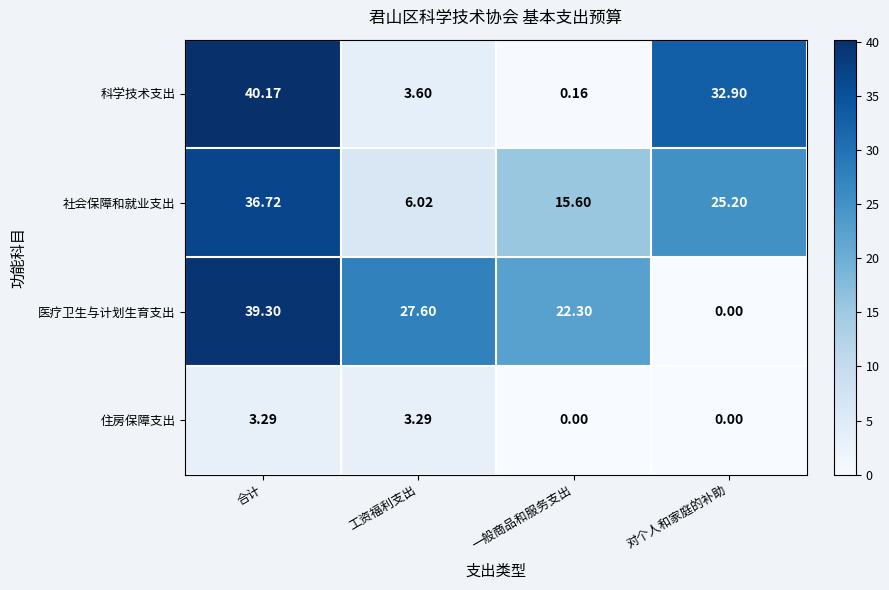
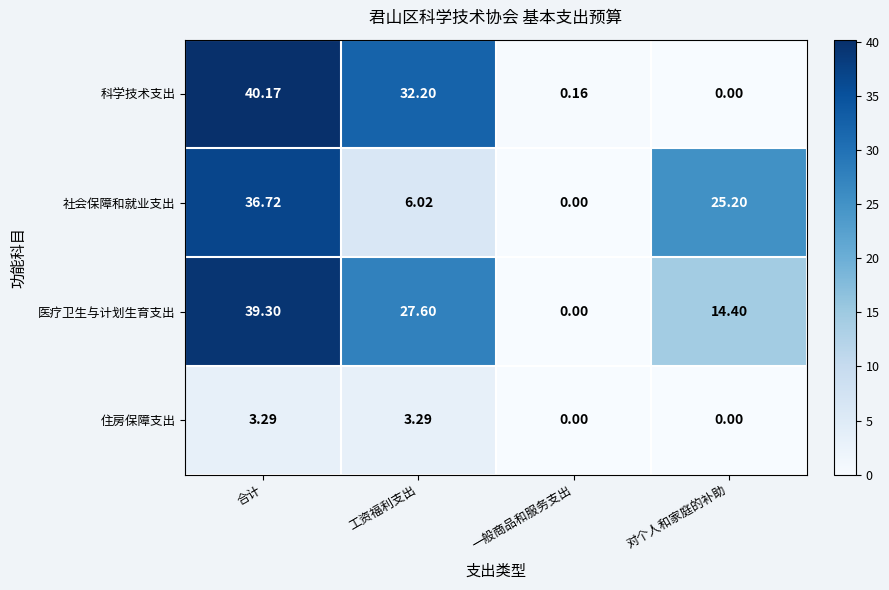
科学技术支出, 工资福利支出: 3.60 -> 32.20
科学技术支出, 对个人和家庭的补助: 32.90 -> 0.00
社会保障和就业支出, 一般商品和服务支出: 15.60 -> 0.00
医疗卫生与计划生育支出, 一般商品和服务支出: 22.30 -> 0.00
医疗卫生与计划生育支出, 对个人和家庭的补助: 0.00 -> 14.40
